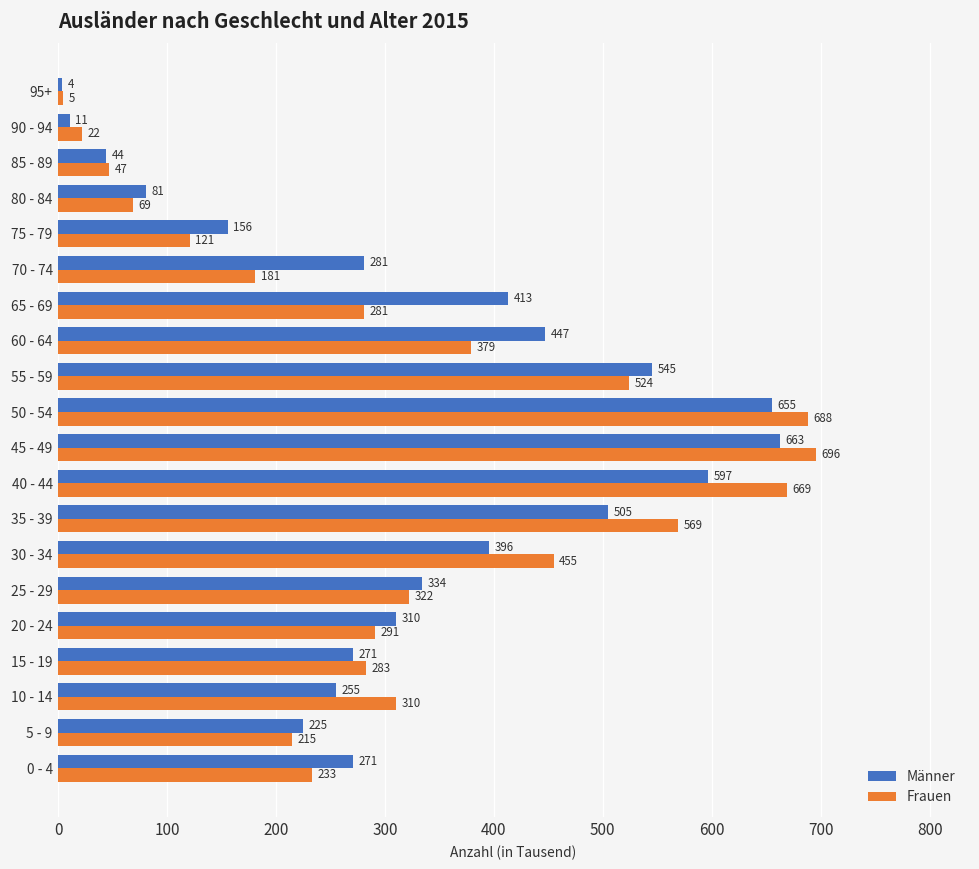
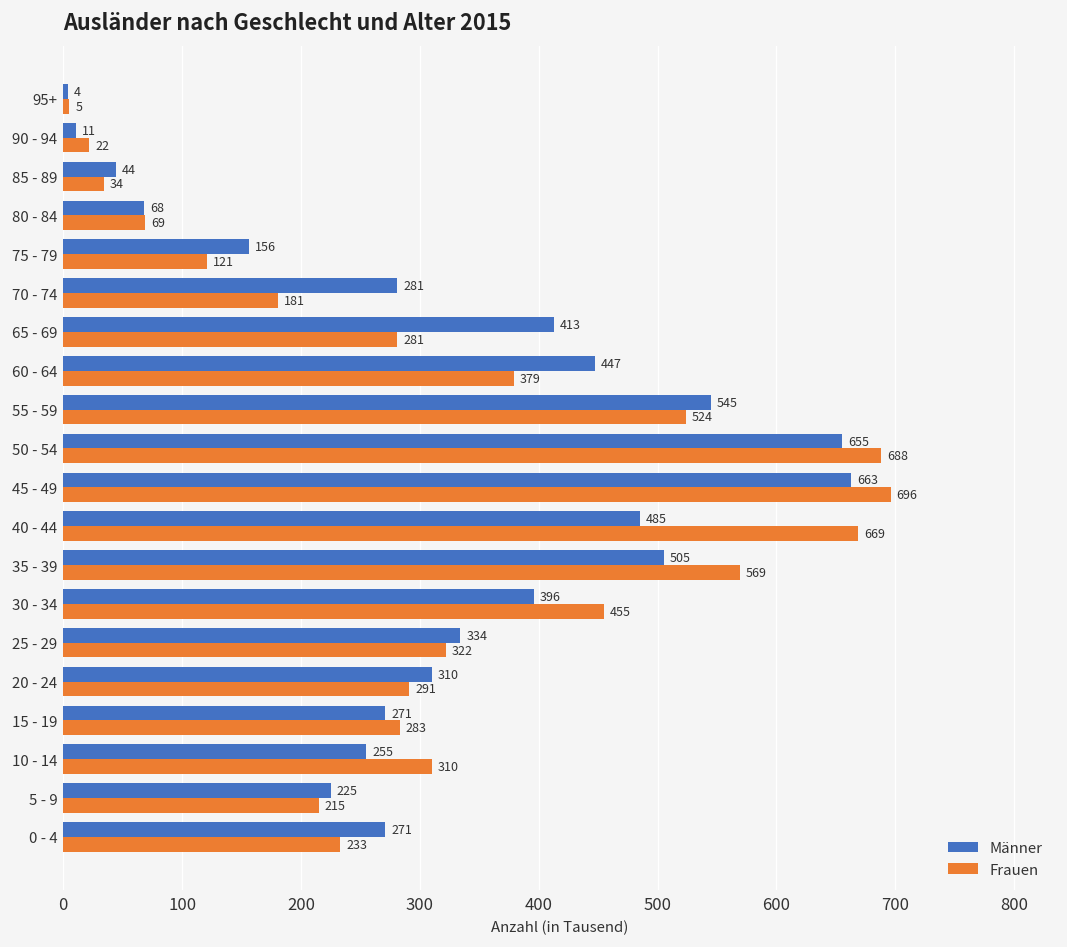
Frauen, 85 - 89: 47 -> 34
Männer, 80 - 84: 81 -> 68
Männer, 40 - 44: 597 -> 485
